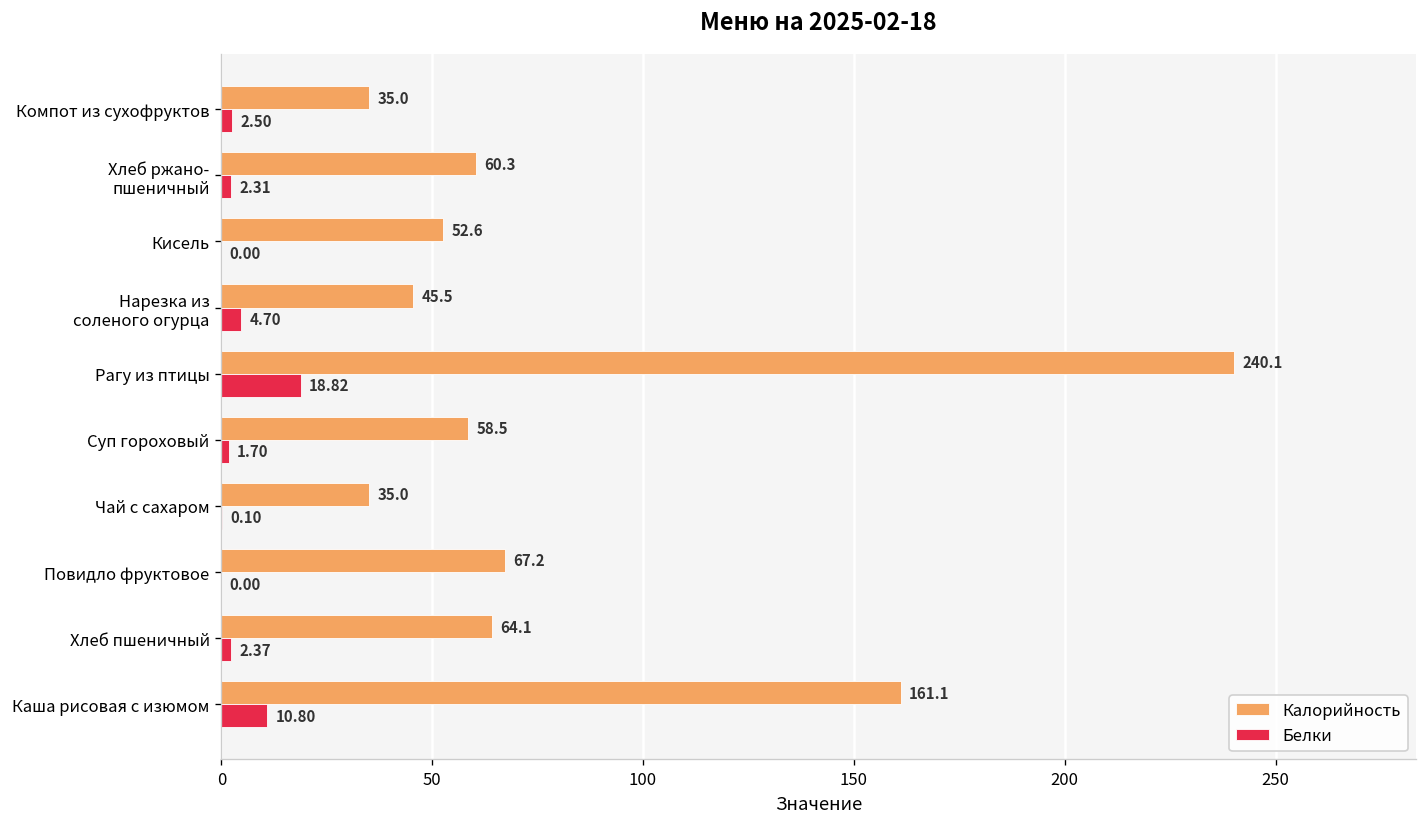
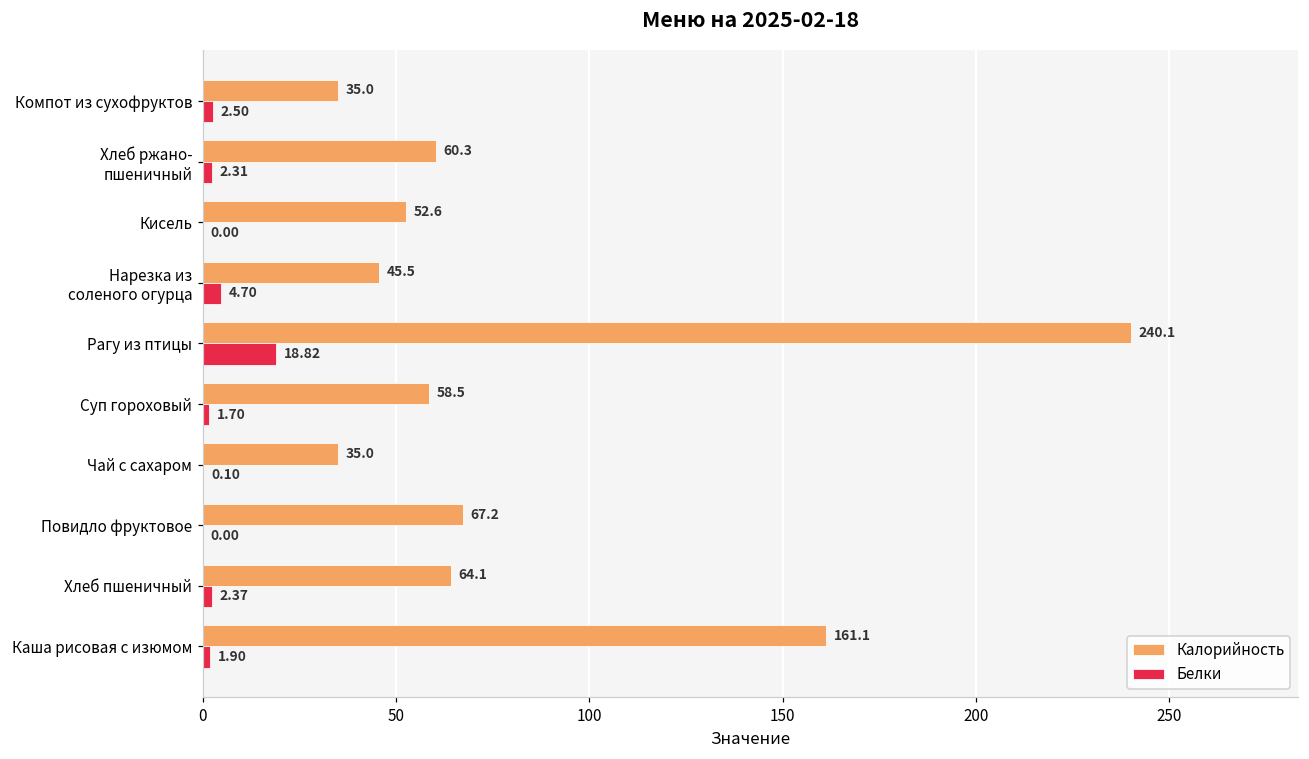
Белки, Каша рисовая с изюмом: 10.80 -> 1.90
